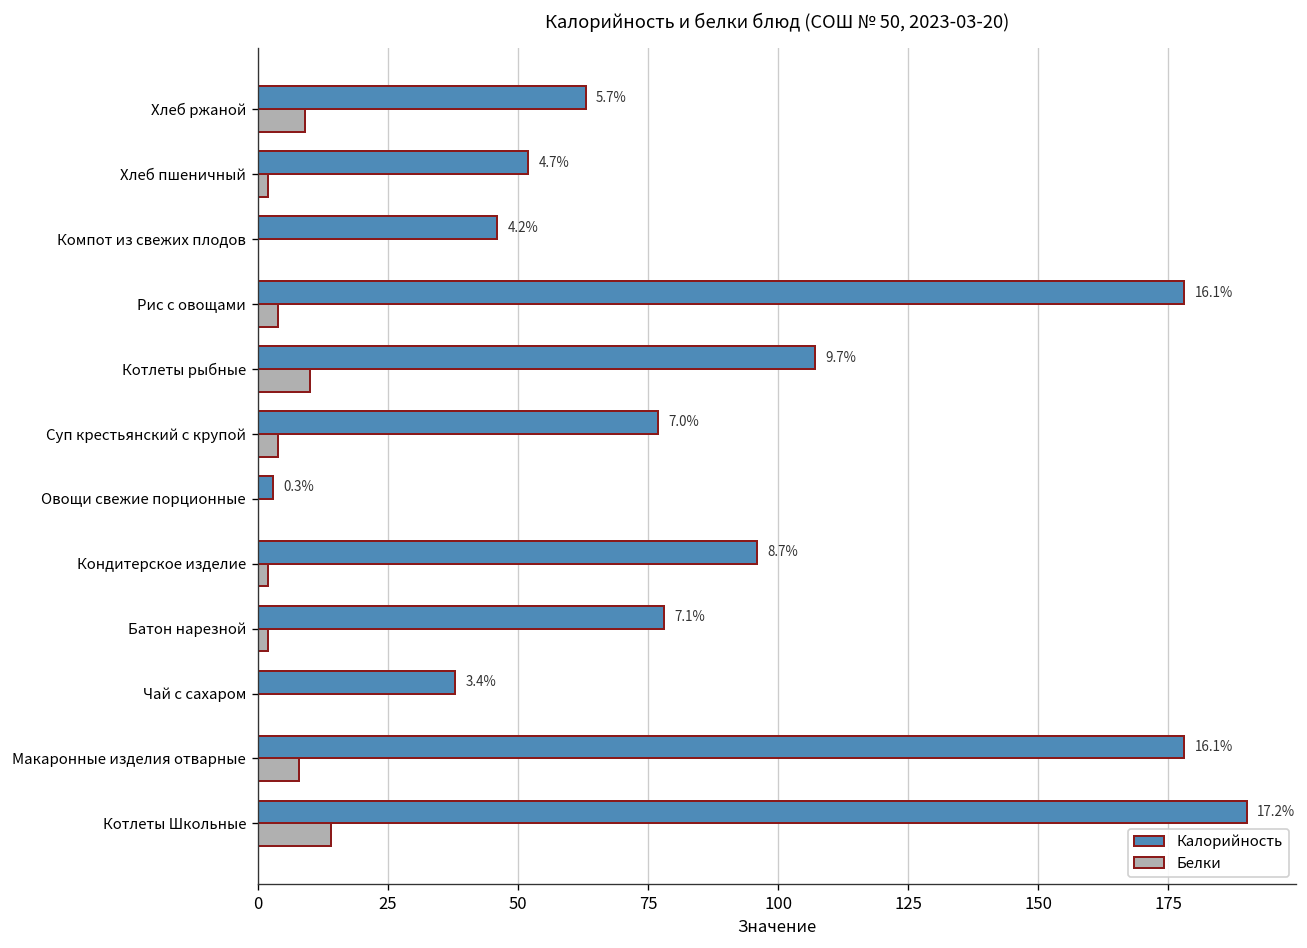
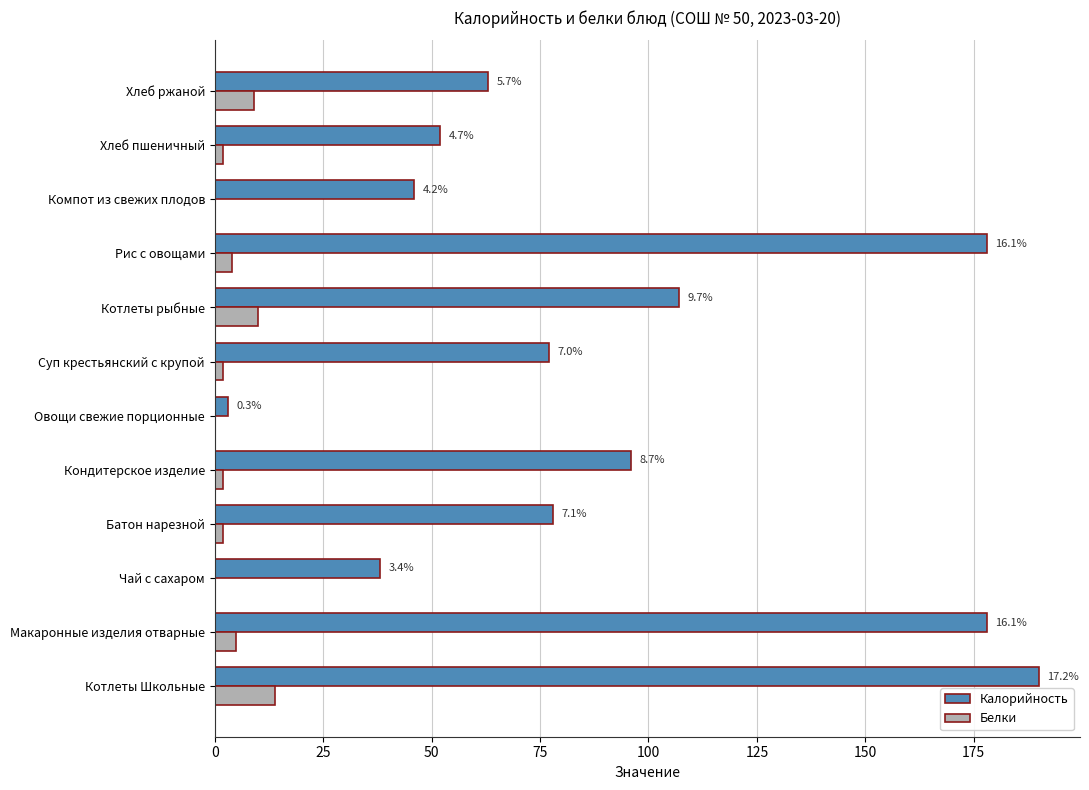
Белки, Суп крестьянский с крупой: 4 -> 2
Белки, Макаронные изделия отварные: 8 -> 5
